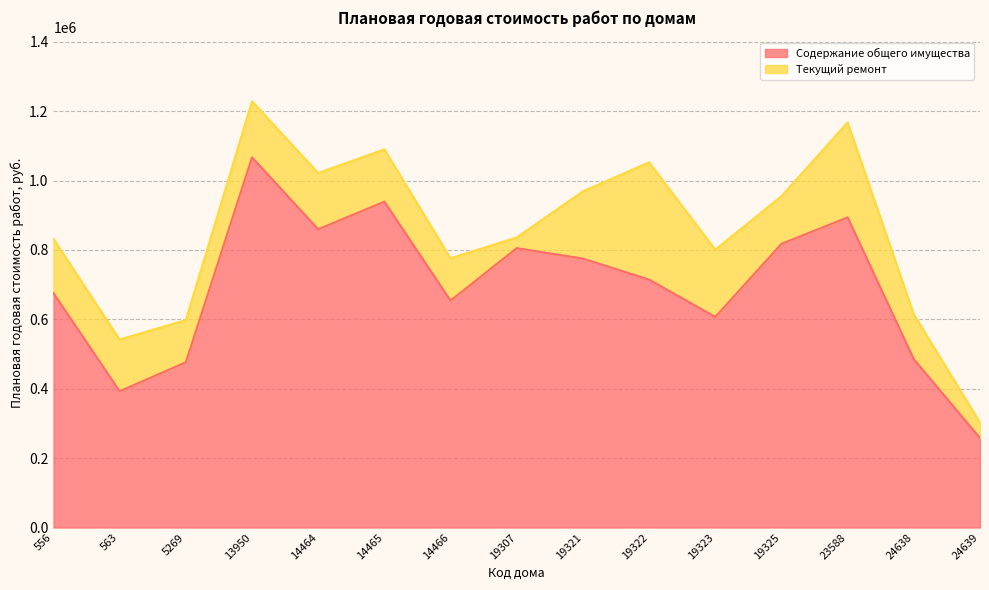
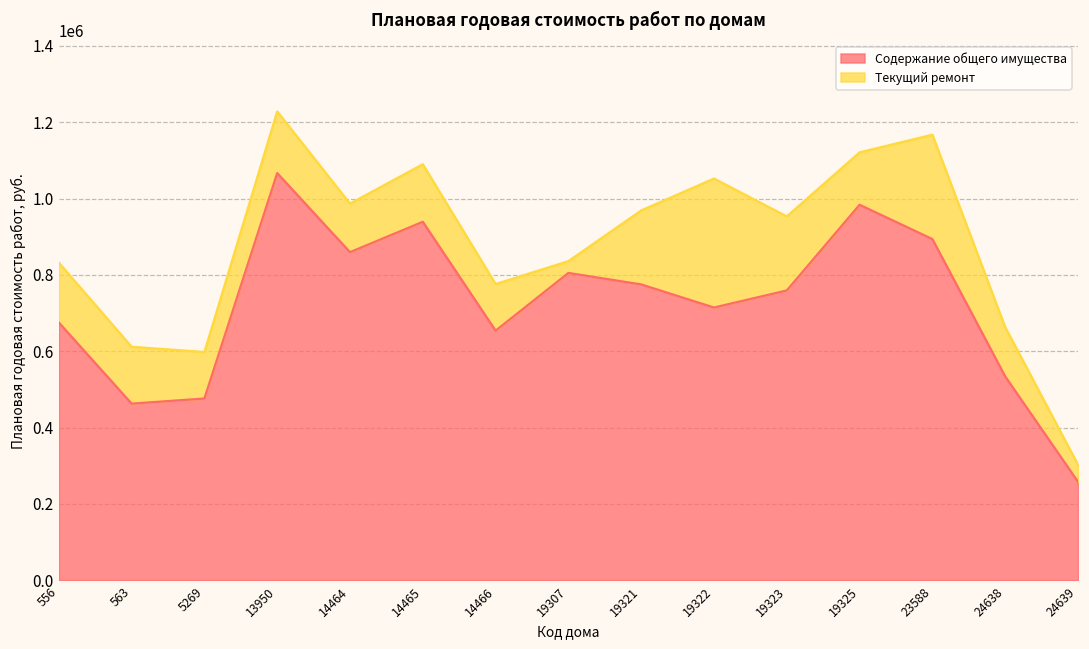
Содержание общего имущества, 563: 390000 -> 460000
Текущий ремонт, 14464: 160000 -> 130000
Содержание общего имущества, 19323: 610000 -> 760000
Содержание общего имущества, 19325: 820000 -> 980000
Содержание общего имущества, 24638: 480000 -> 530000
